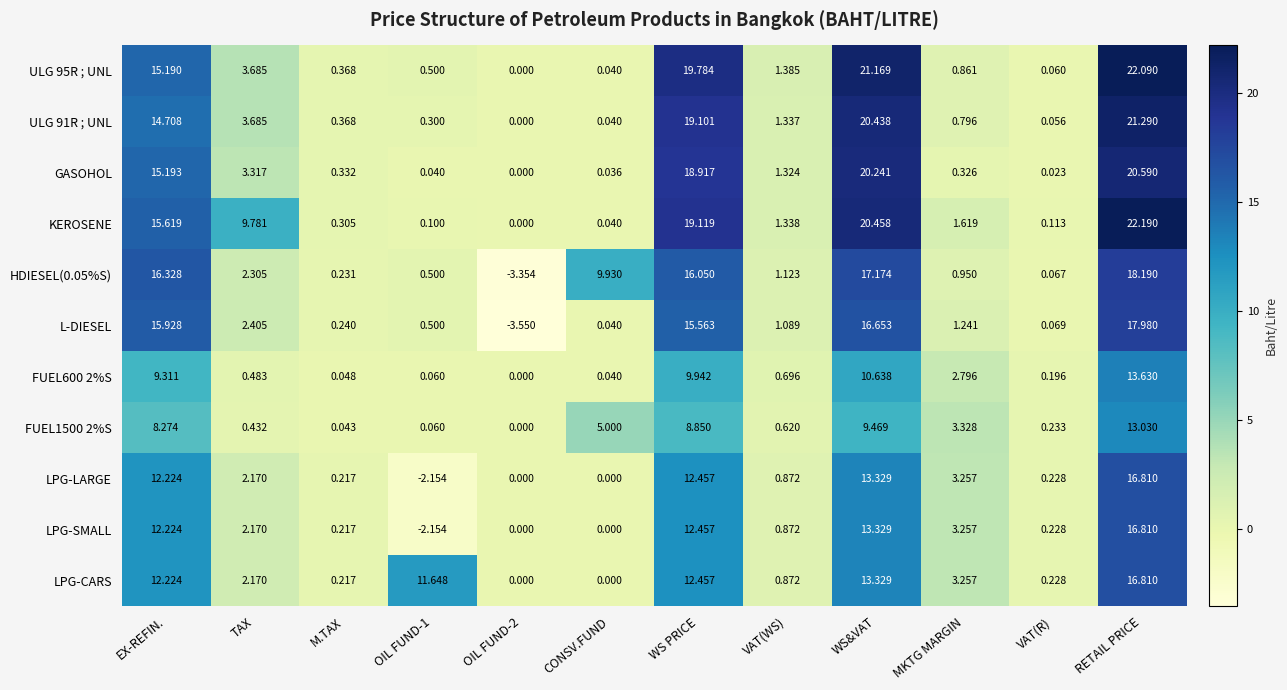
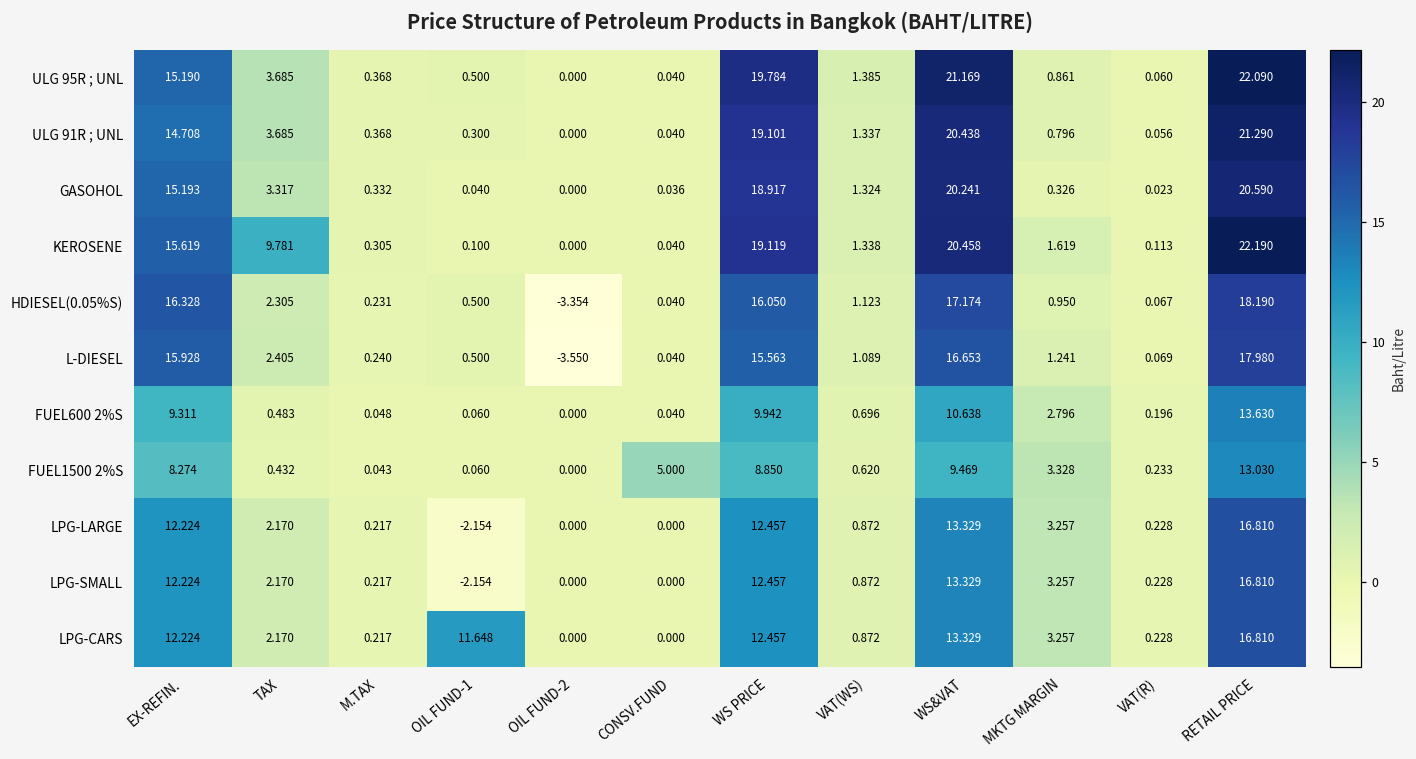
HDIESEL(0.05%S), CONSV.FUND: 9.930 -> 0.040
